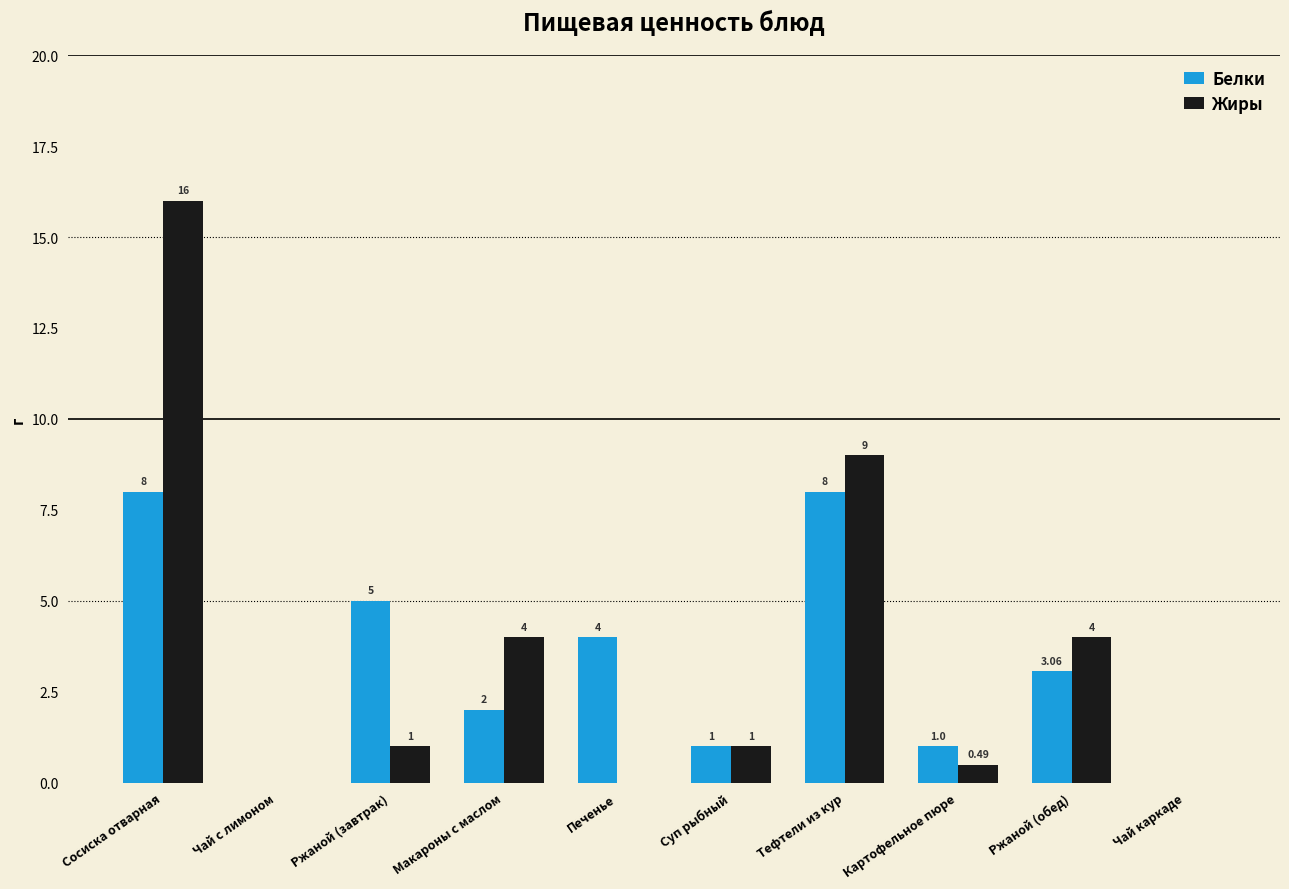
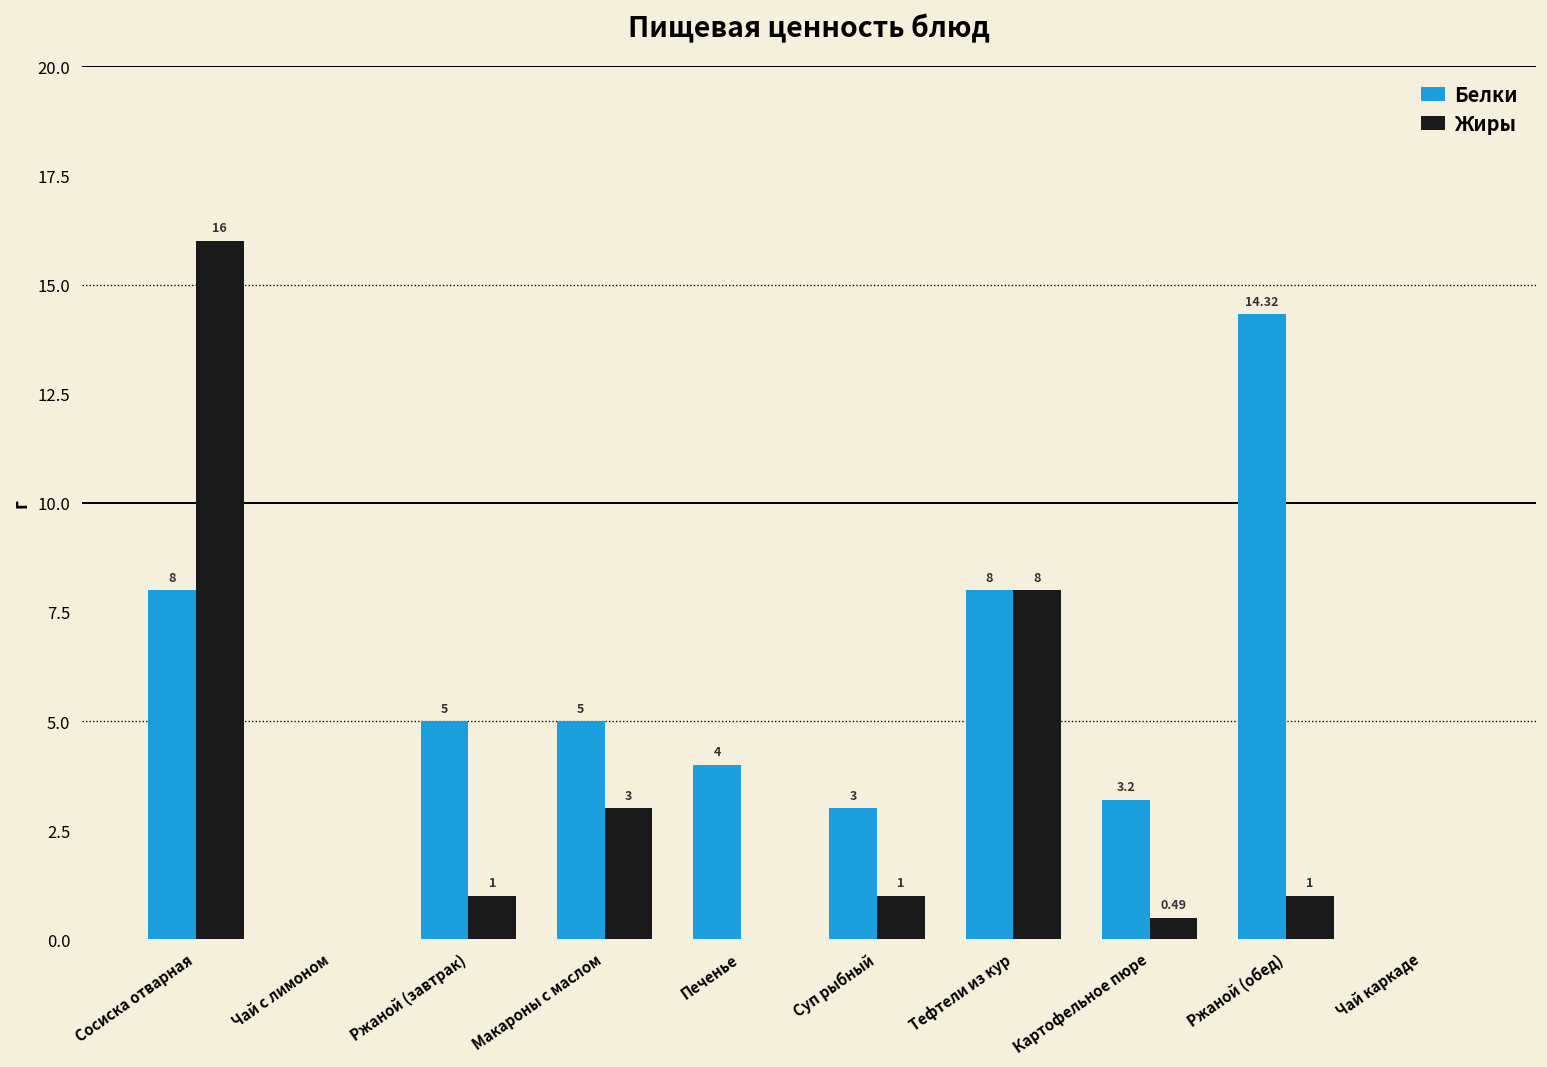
Белки, Макароны с маслом: 2 -> 5
Жиры, Макароны с маслом: 4 -> 3
Белки, Суп рыбный: 1 -> 3
Жиры, Тефтели из кур: 9 -> 8
Белки, Картофельное пюре: 1.0 -> 3.2
Белки, Ржаной (обед): 3.06 -> 14.32
Жиры, Ржаной (обед): 4 -> 1
